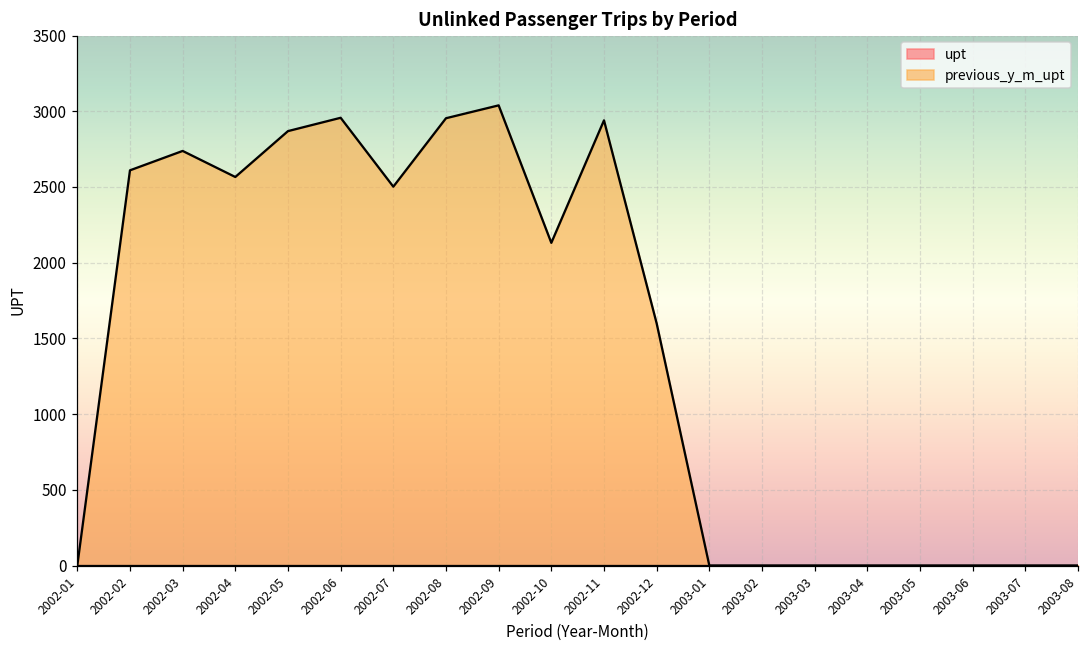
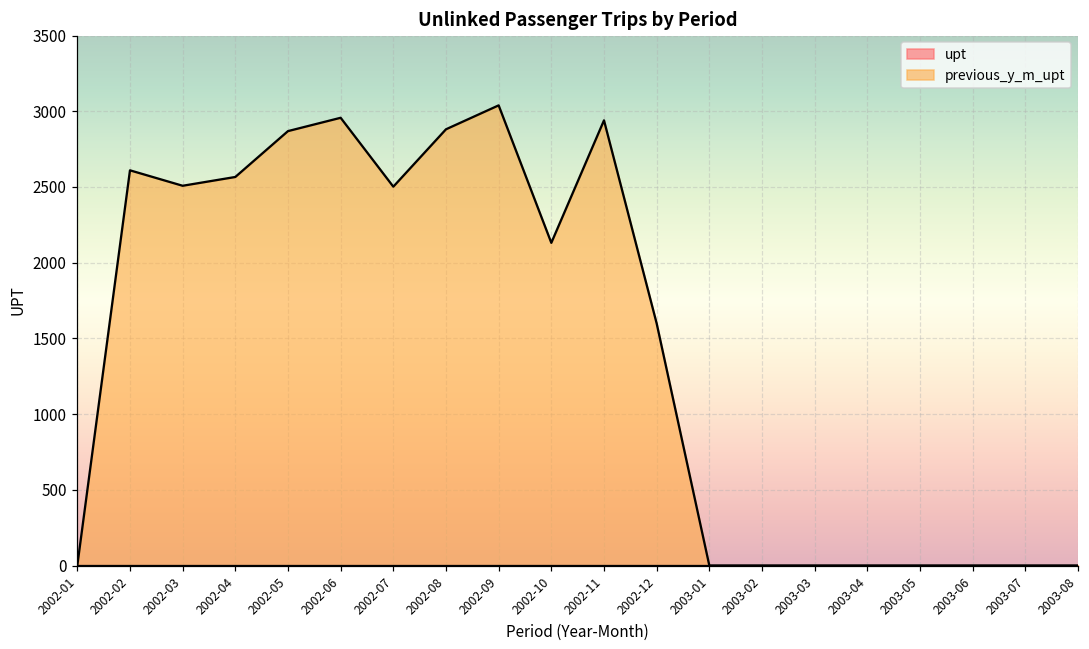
previous_y_m_upt, 2002-03: 2740 -> 2510
previous_y_m_upt, 2002-08: 2950 -> 2880
